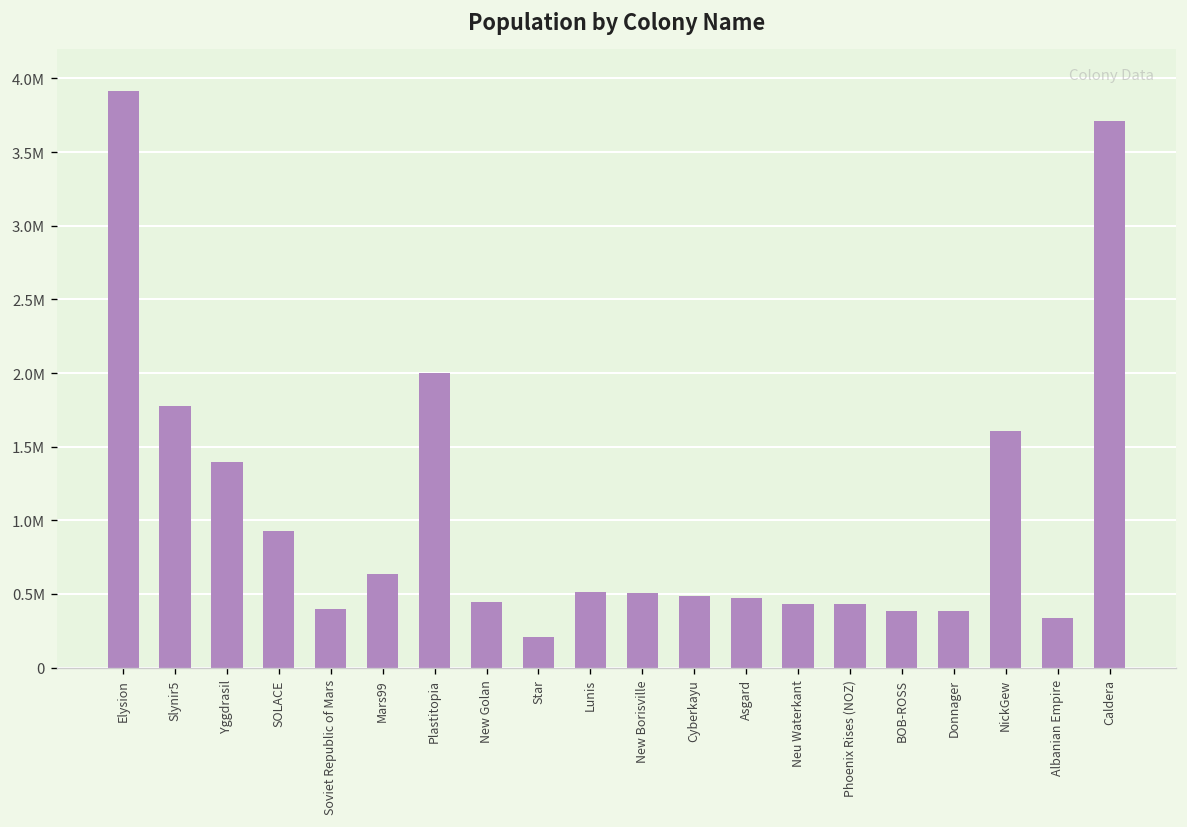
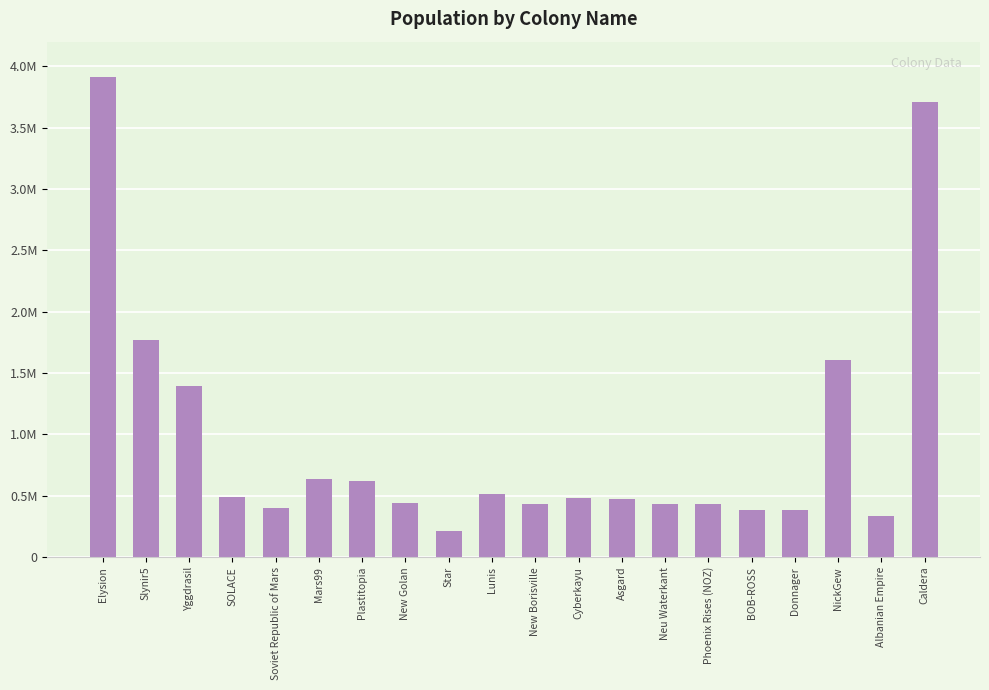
SOLACE: 930000 -> 490000
Plastitopia: 2000000 -> 620000
New Borisville: 510000 -> 430000
